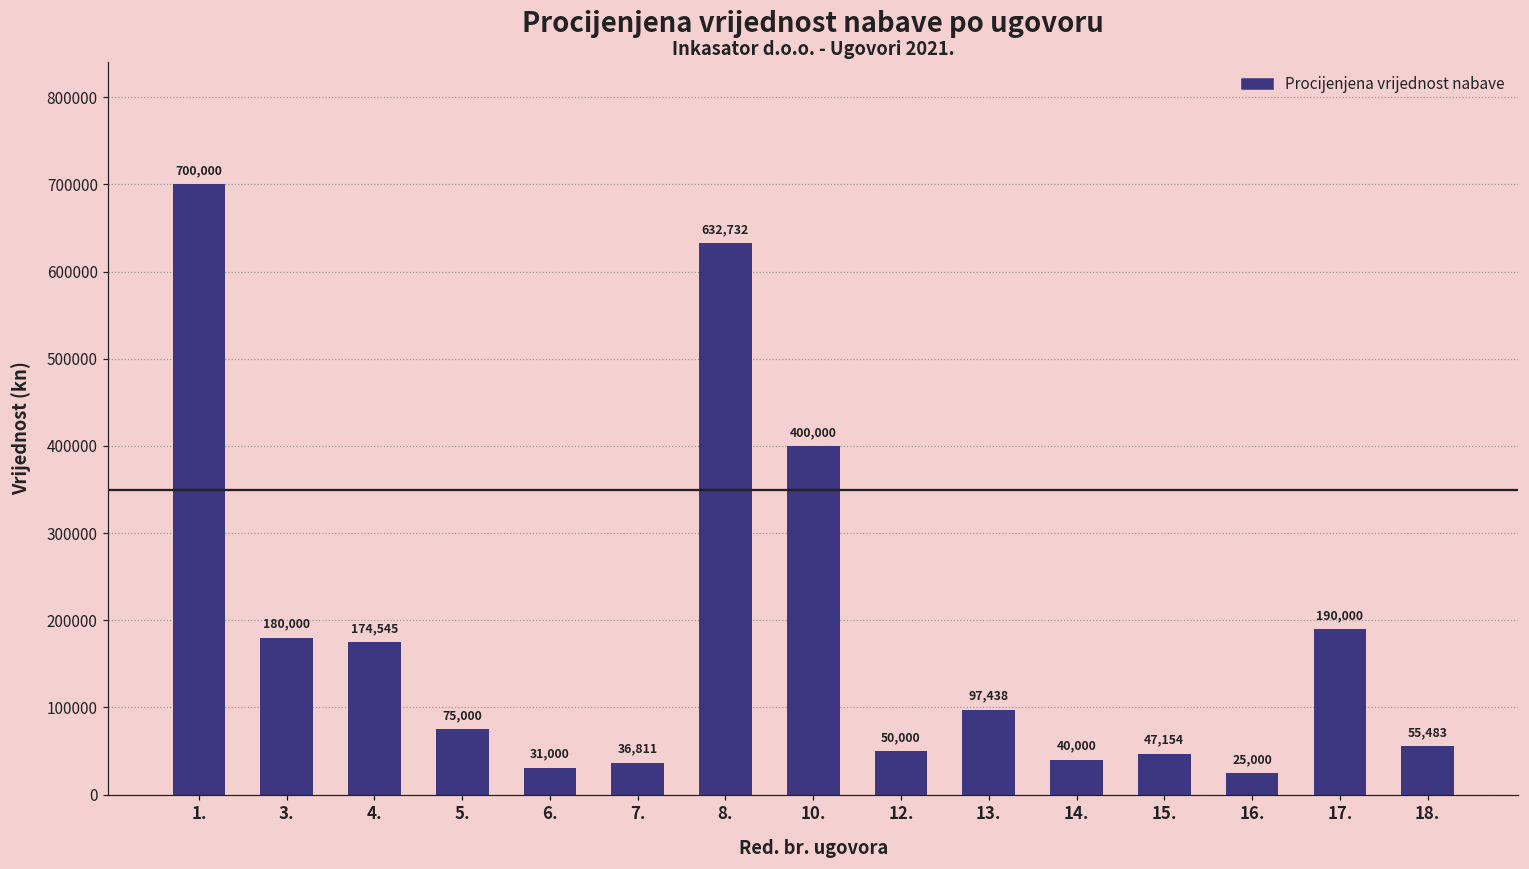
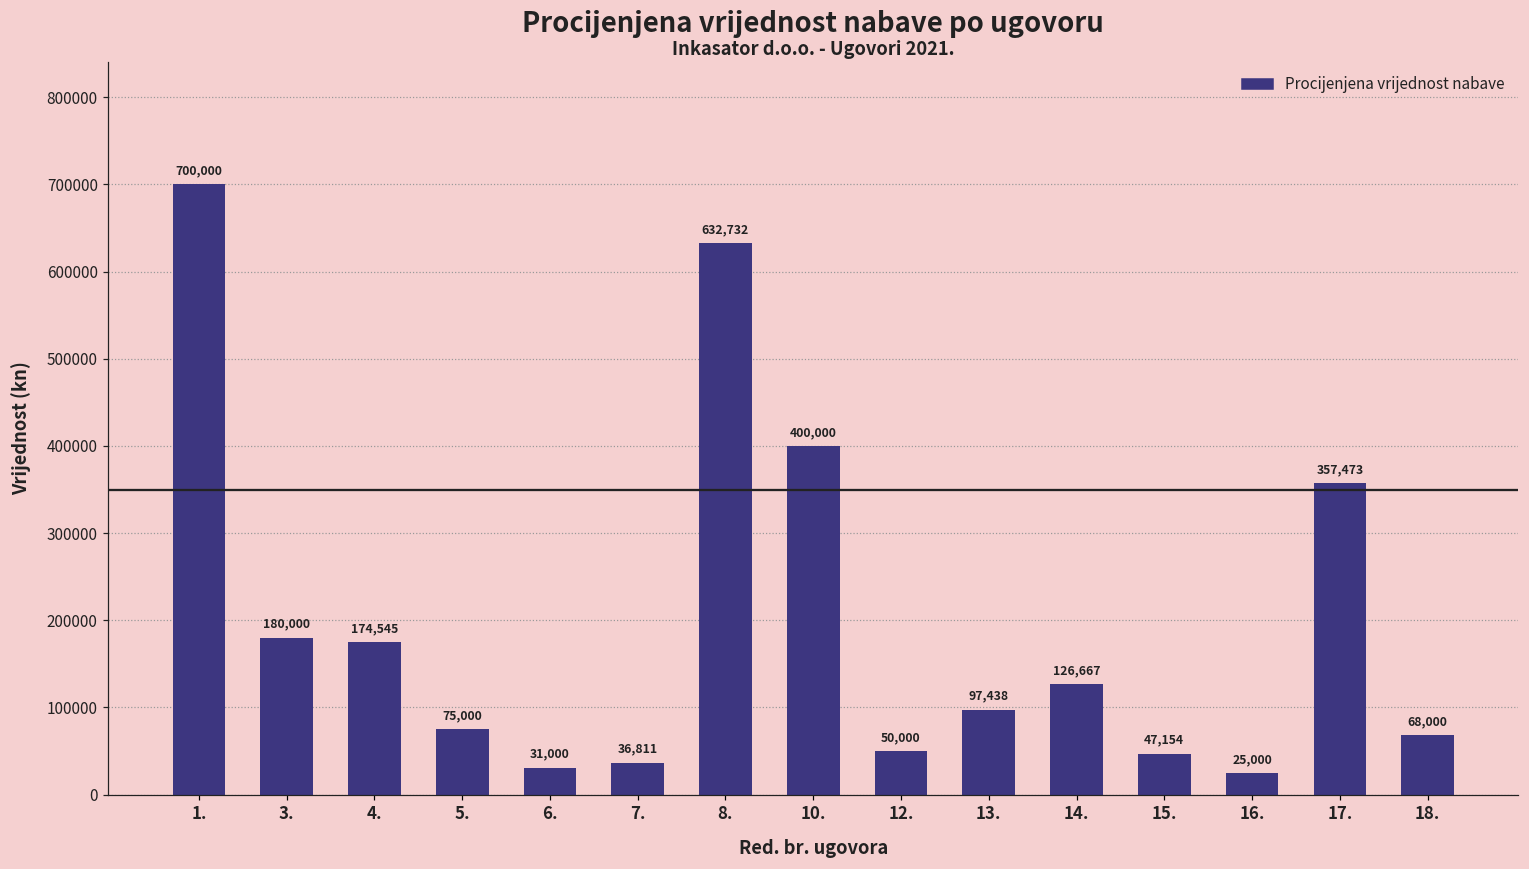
14.: 40,000 -> 126,667
17.: 190,000 -> 357,473
18.: 55,483 -> 68,000
